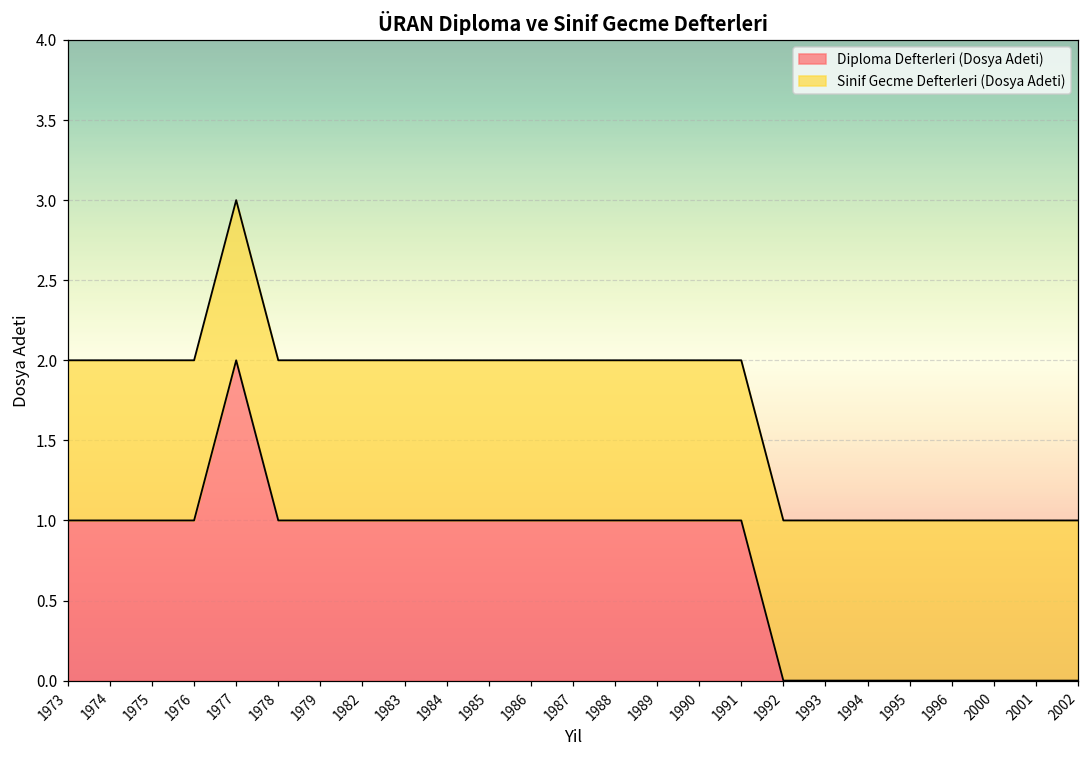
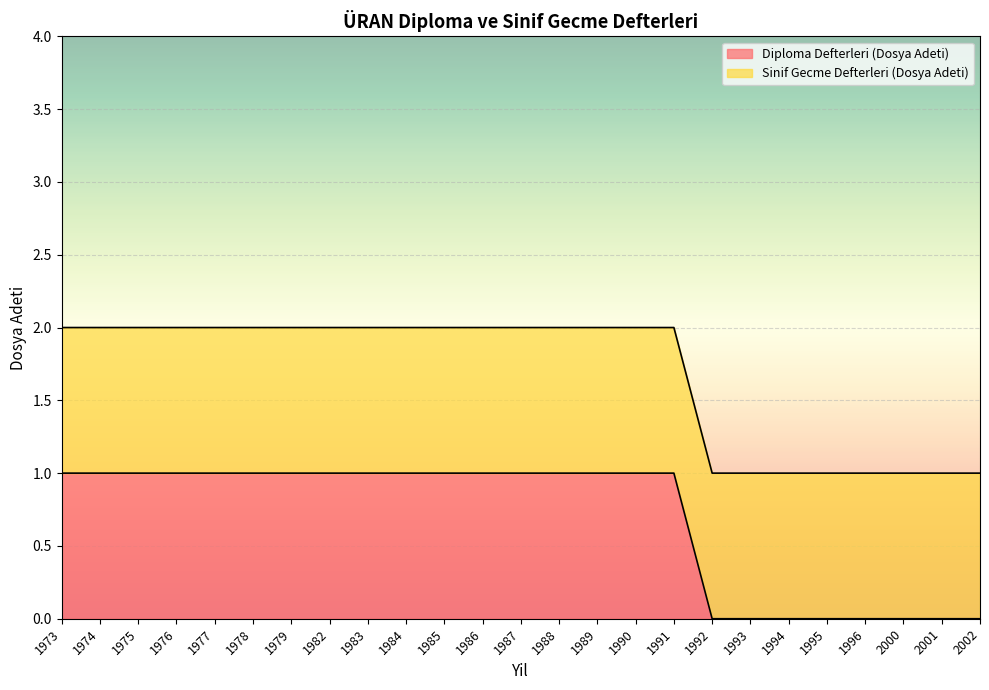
Diploma Defterleri (Dosya Adeti), 1977: 2 -> 1
